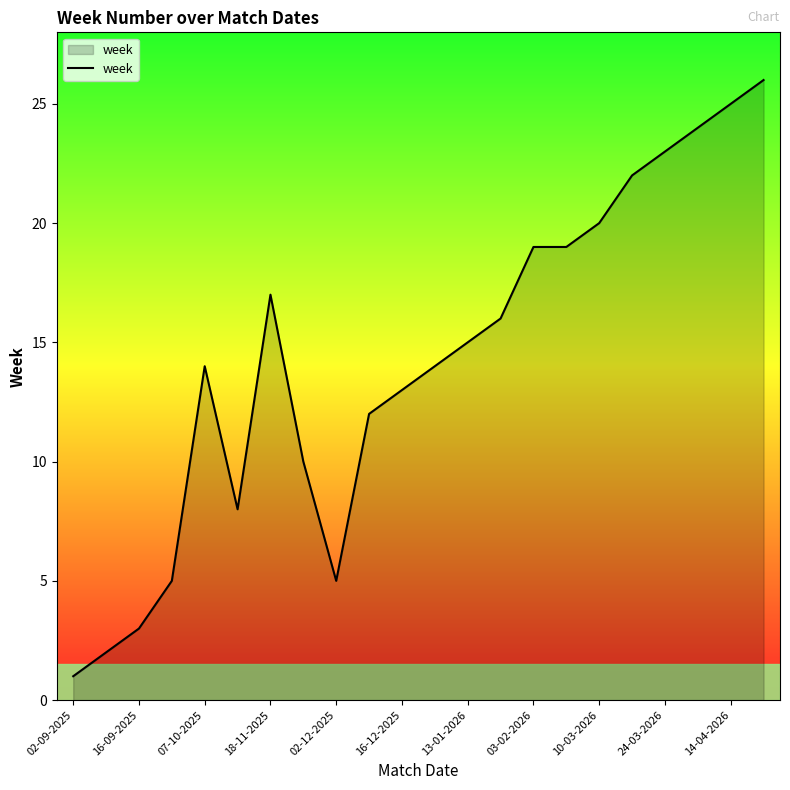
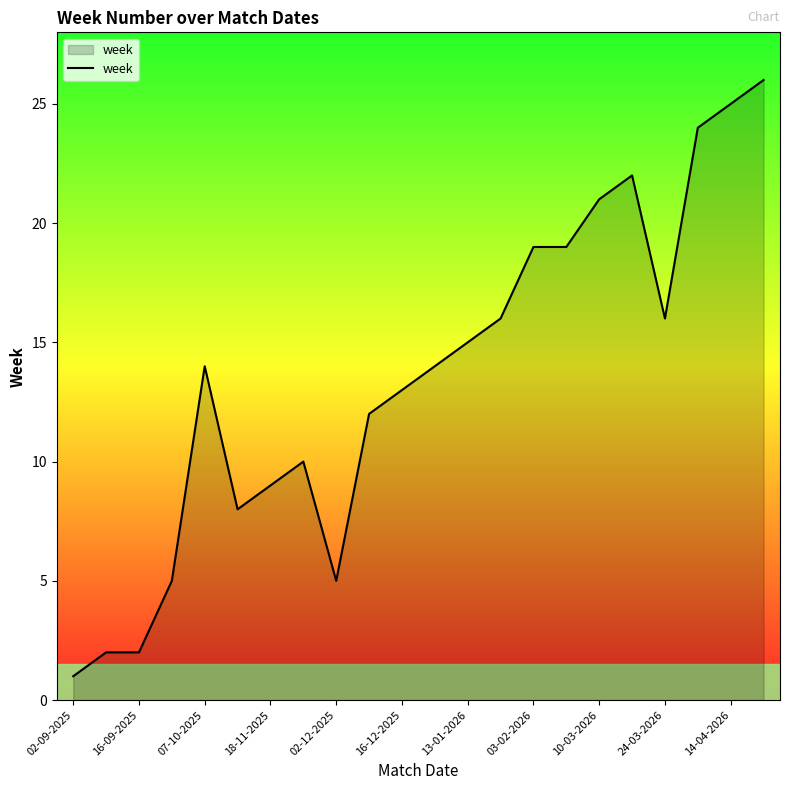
16-09-2025: 3 -> 2
18-11-2025: 17 -> 9
10-03-2026: 20 -> 21
24-03-2026: 23 -> 16
